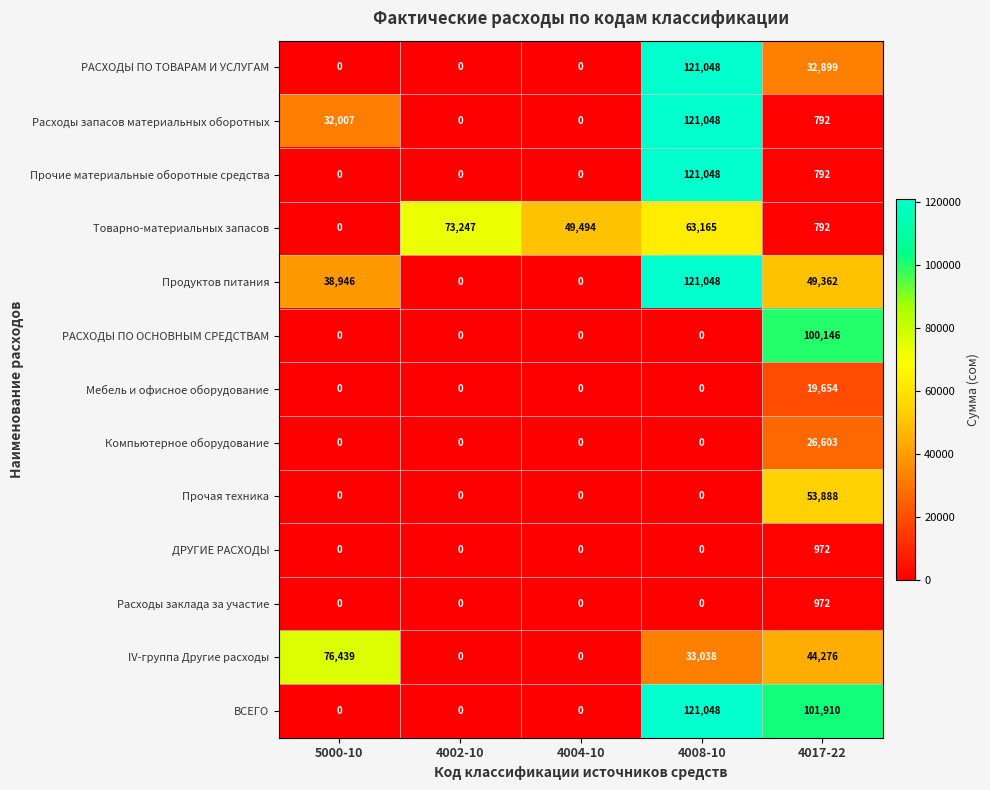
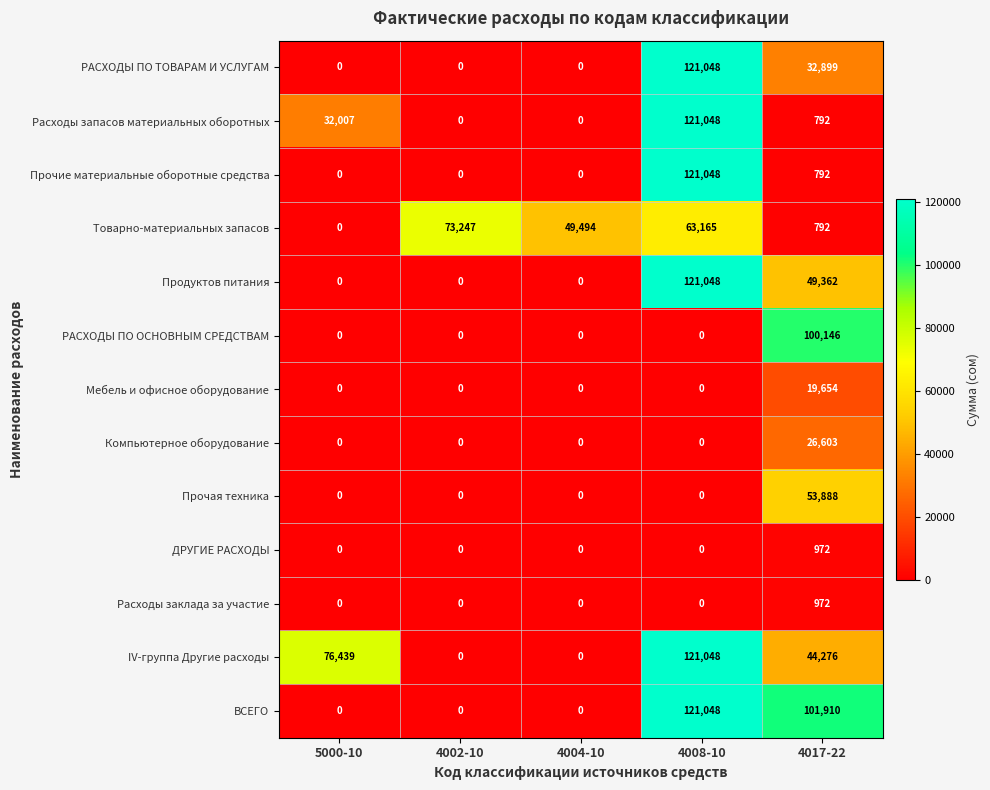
Продуктов питания, 5000-10: 38,946 -> 0
IV-группа Другие расходы, 4008-10: 33,038 -> 121,048
